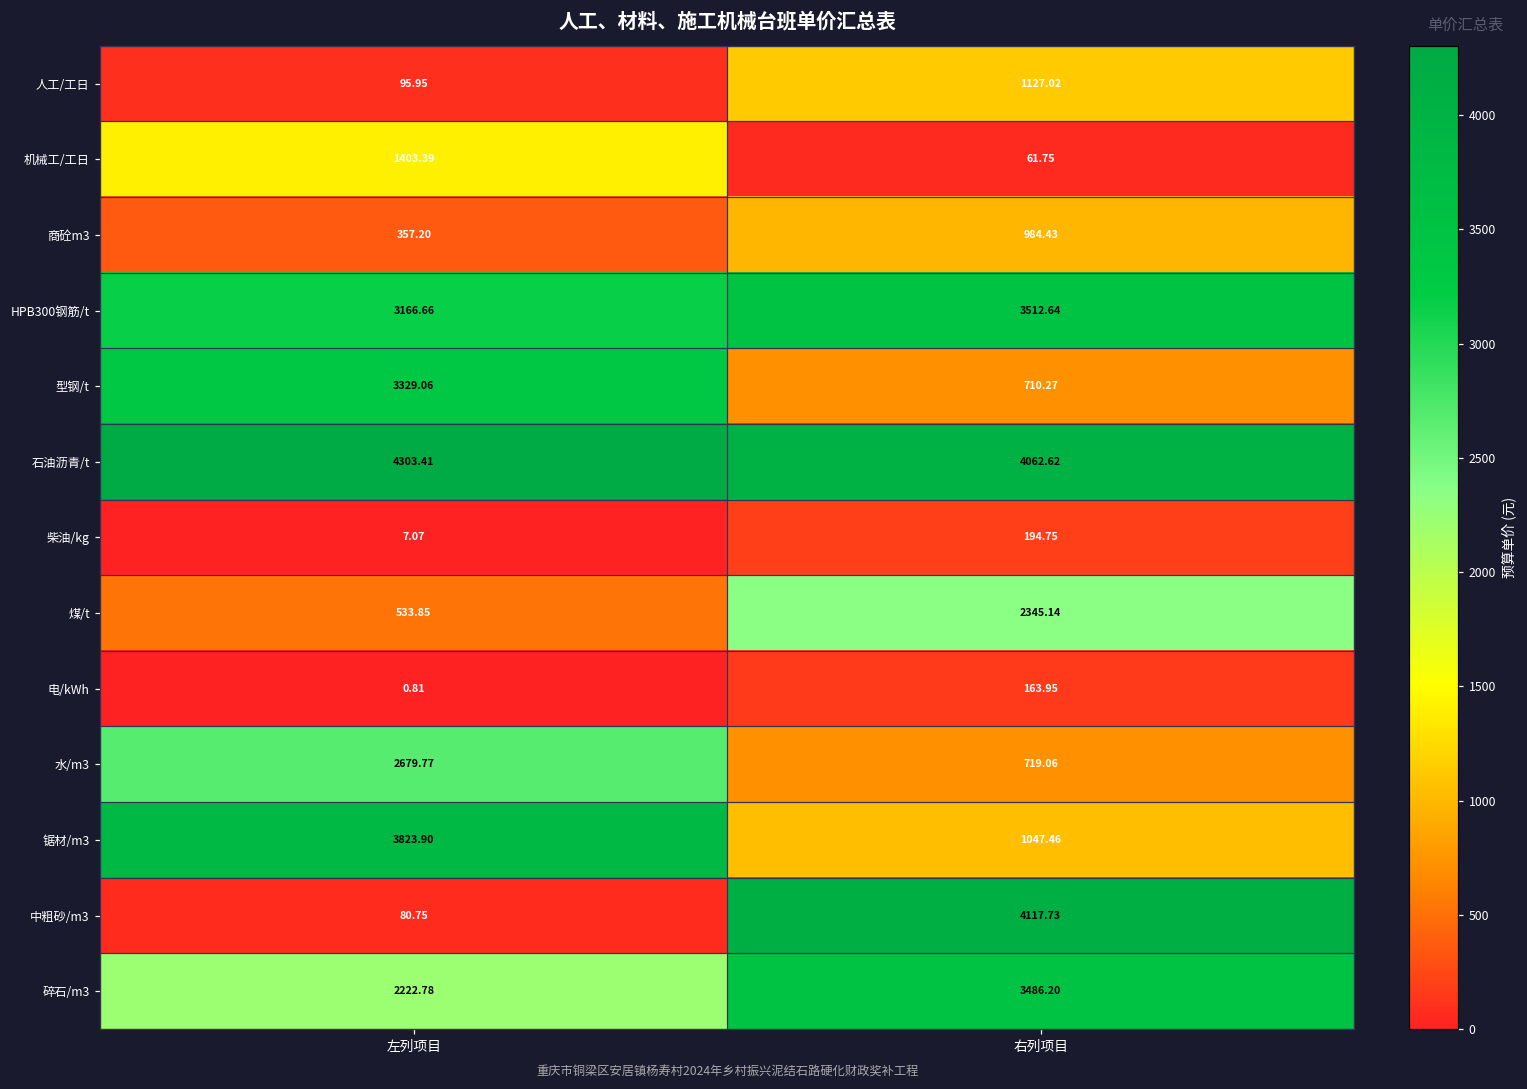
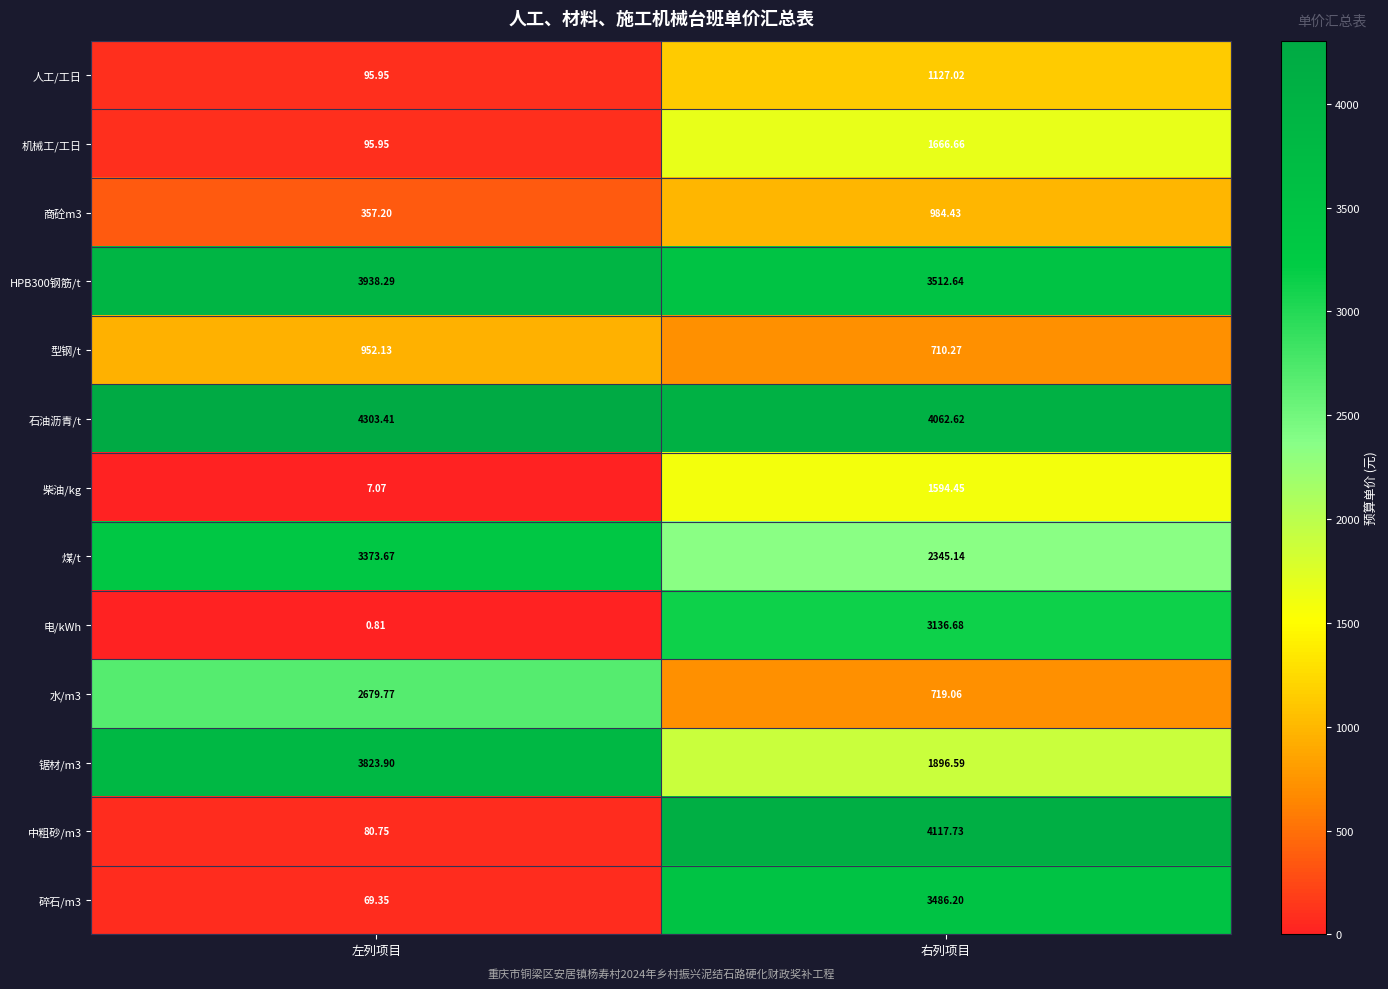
机械工/工日, 左列项目: 1403.39 -> 95.95
机械工/工日, 右列项目: 61.75 -> 1666.66
HPB300钢筋/t, 左列项目: 3166.66 -> 3938.29
型钢/t, 左列项目: 3329.06 -> 952.13
柴油/kg, 右列项目: 194.75 -> 1594.45
煤/t, 左列项目: 533.85 -> 3373.67
电/kWh, 右列项目: 163.95 -> 3136.68
锯材/m3, 右列项目: 1047.46 -> 1896.59
碎石/m3, 左列项目: 2222.78 -> 69.35
